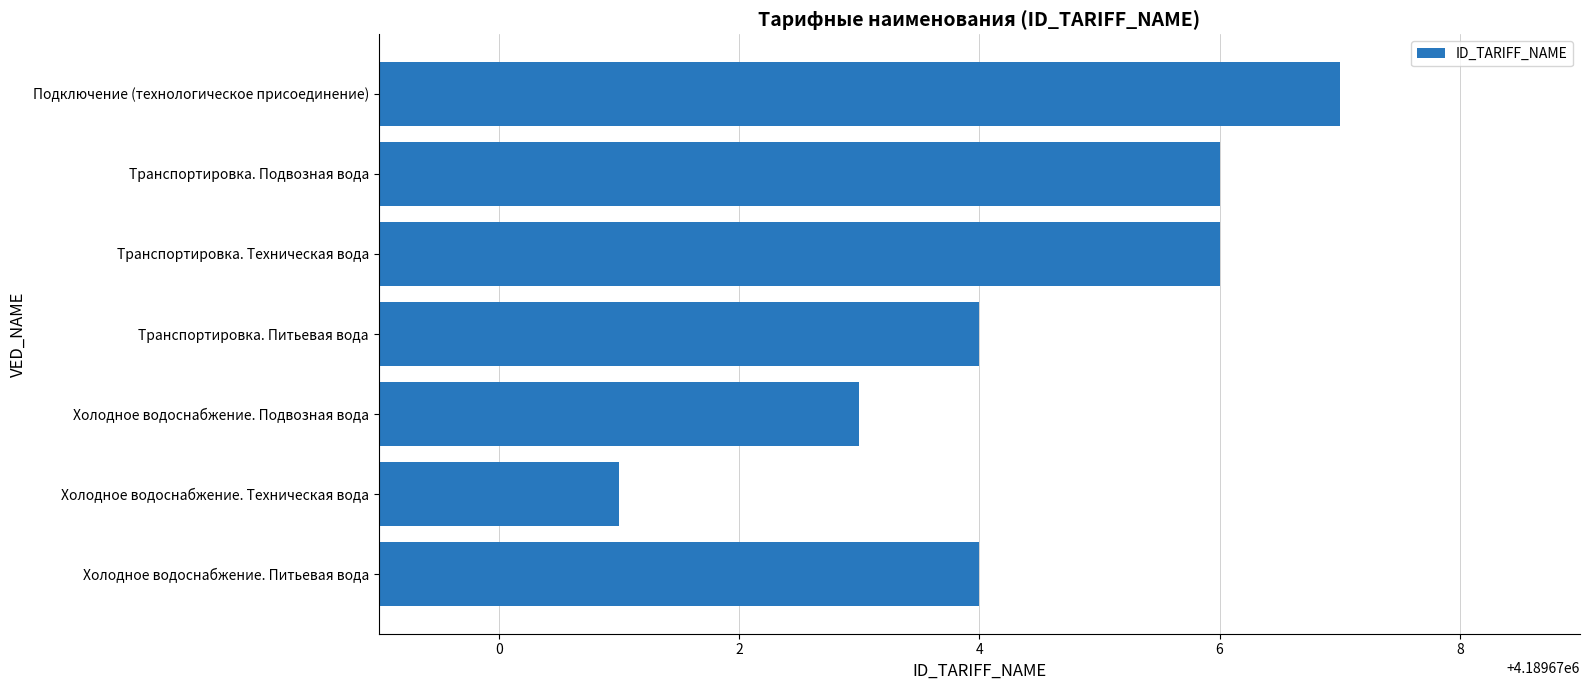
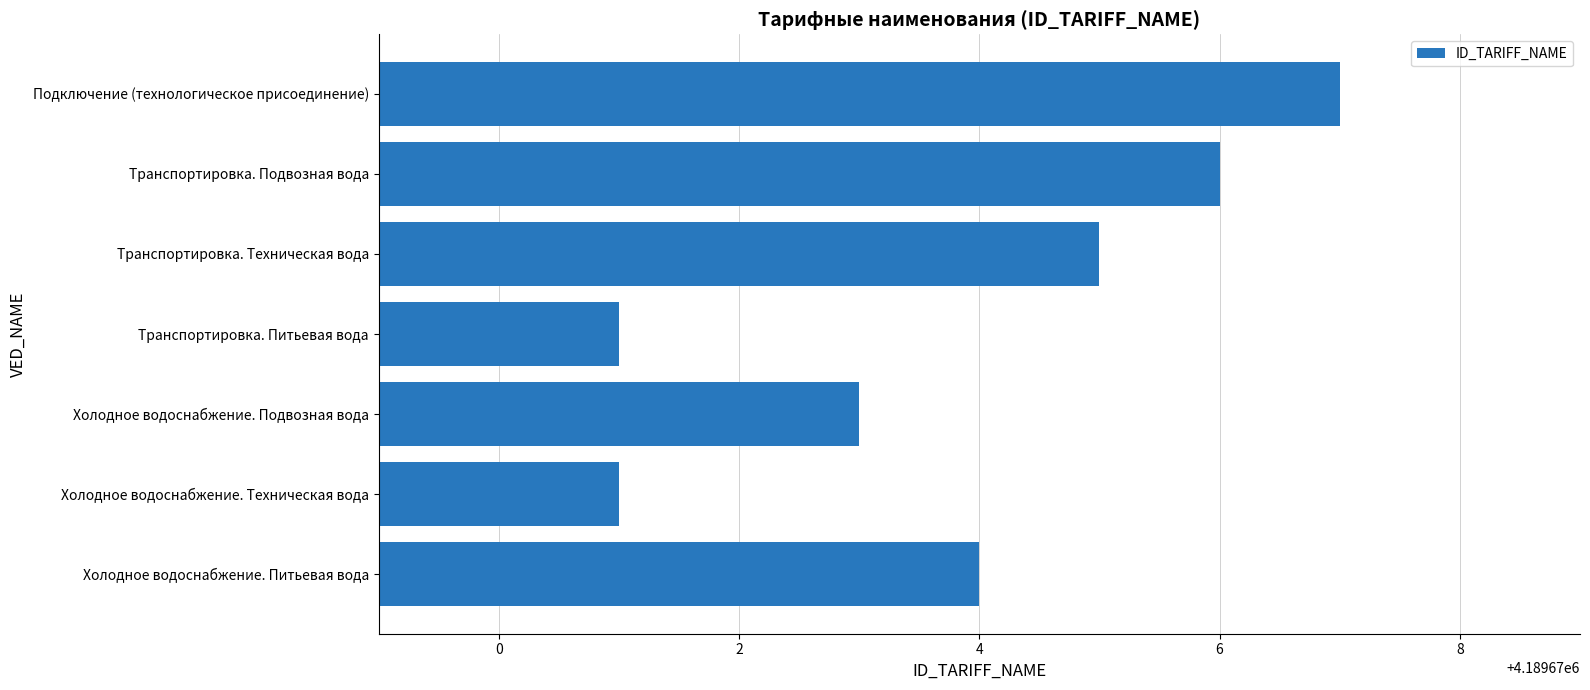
Транспортировка. Техническая вода: 4189676 -> 4189675
Транспортировка. Питьевая вода: 4189674 -> 4189671
